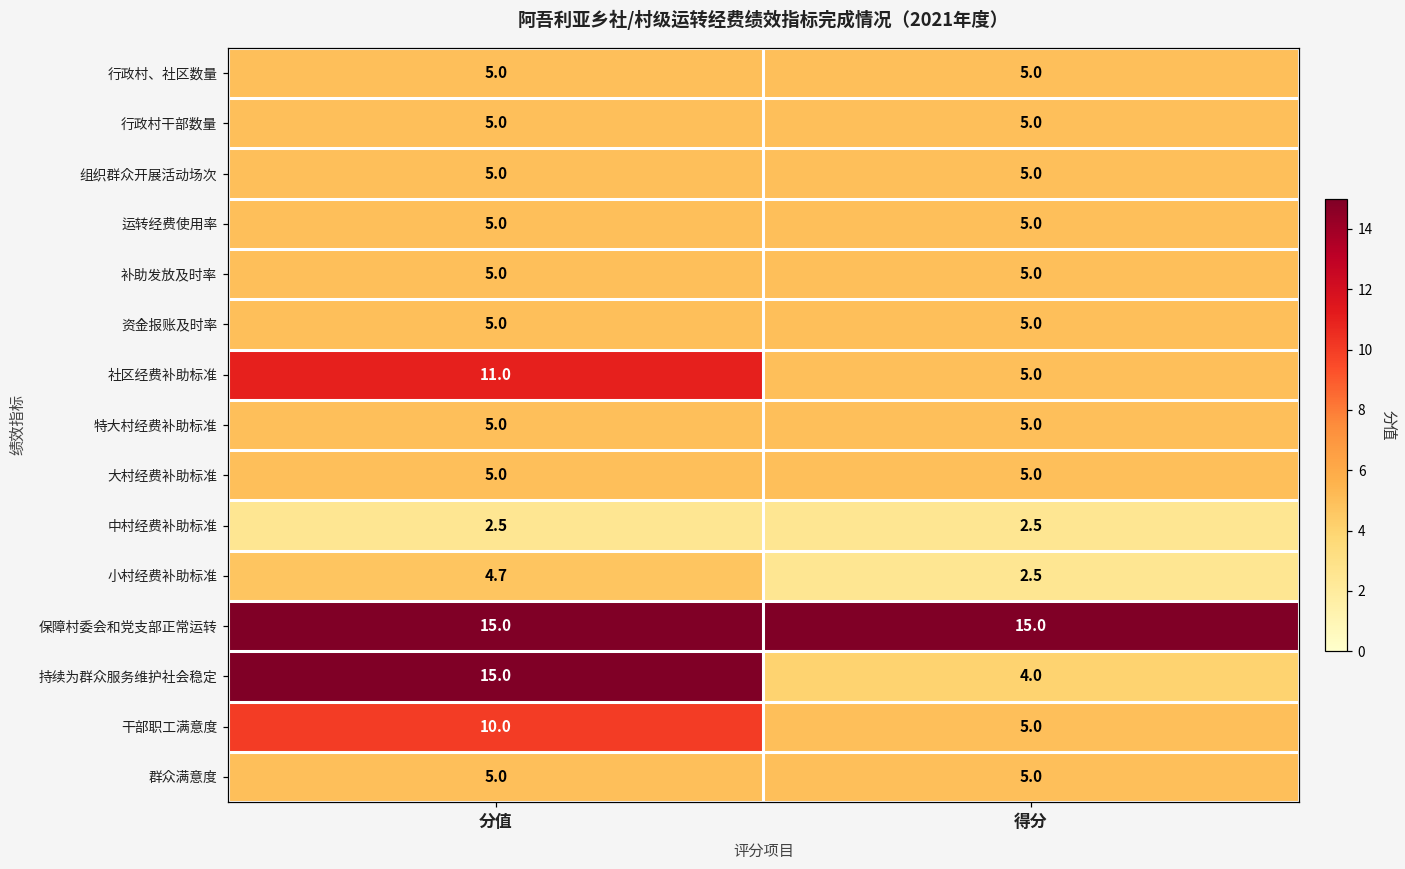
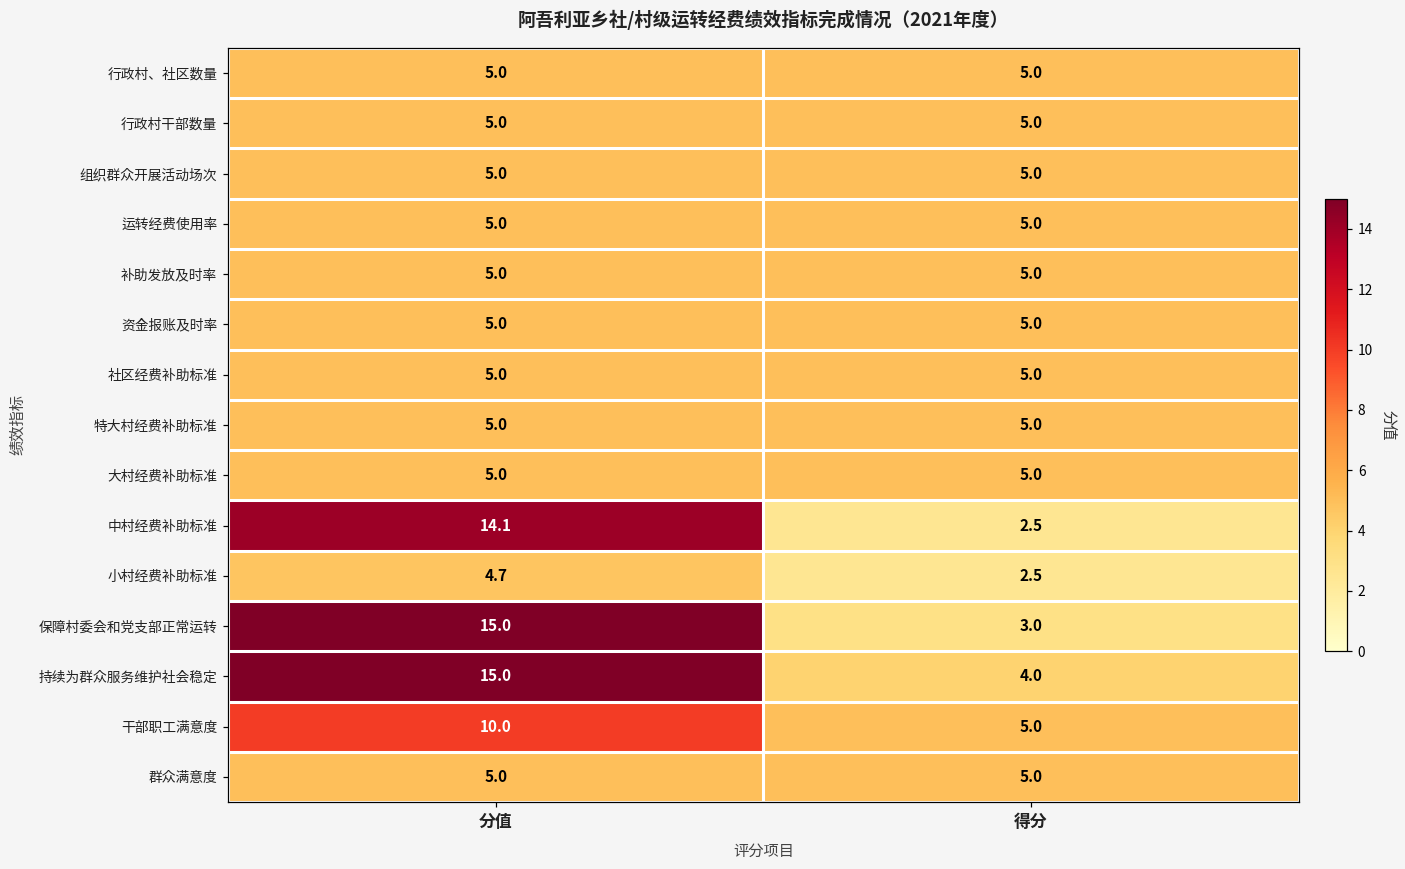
社区经费补助标准, 分值: 11.0 -> 5.0
中村经费补助标准, 分值: 2.5 -> 14.1
保障村委会和党支部正常运转, 得分: 15.0 -> 3.0
